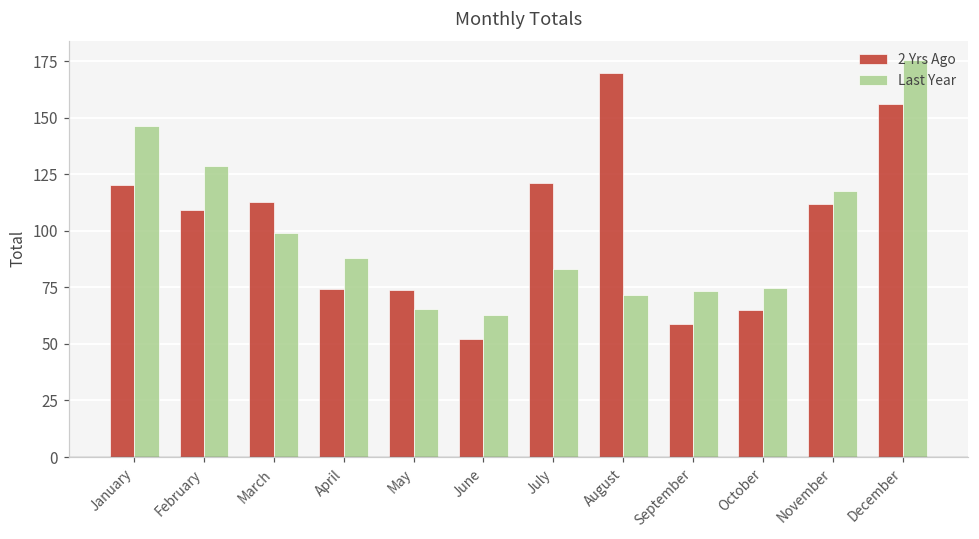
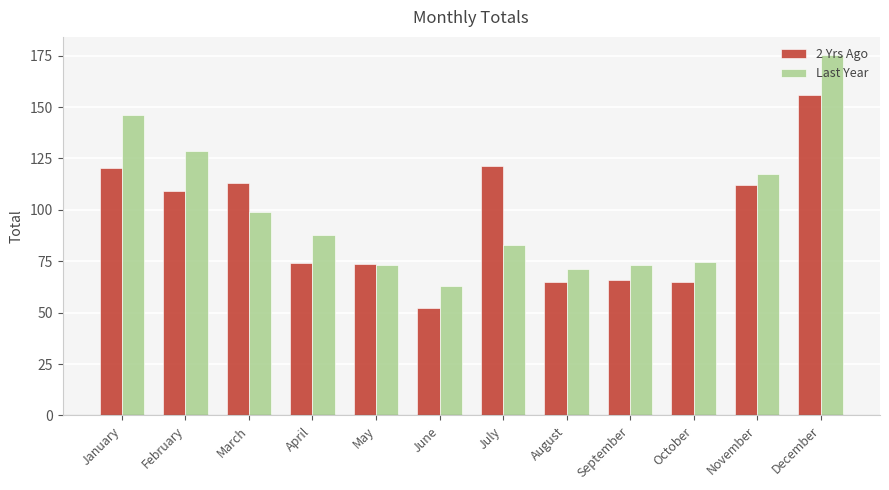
Last Year, May: 65 -> 73
2 Yrs Ago, August: 170 -> 65
2 Yrs Ago, September: 59 -> 66
